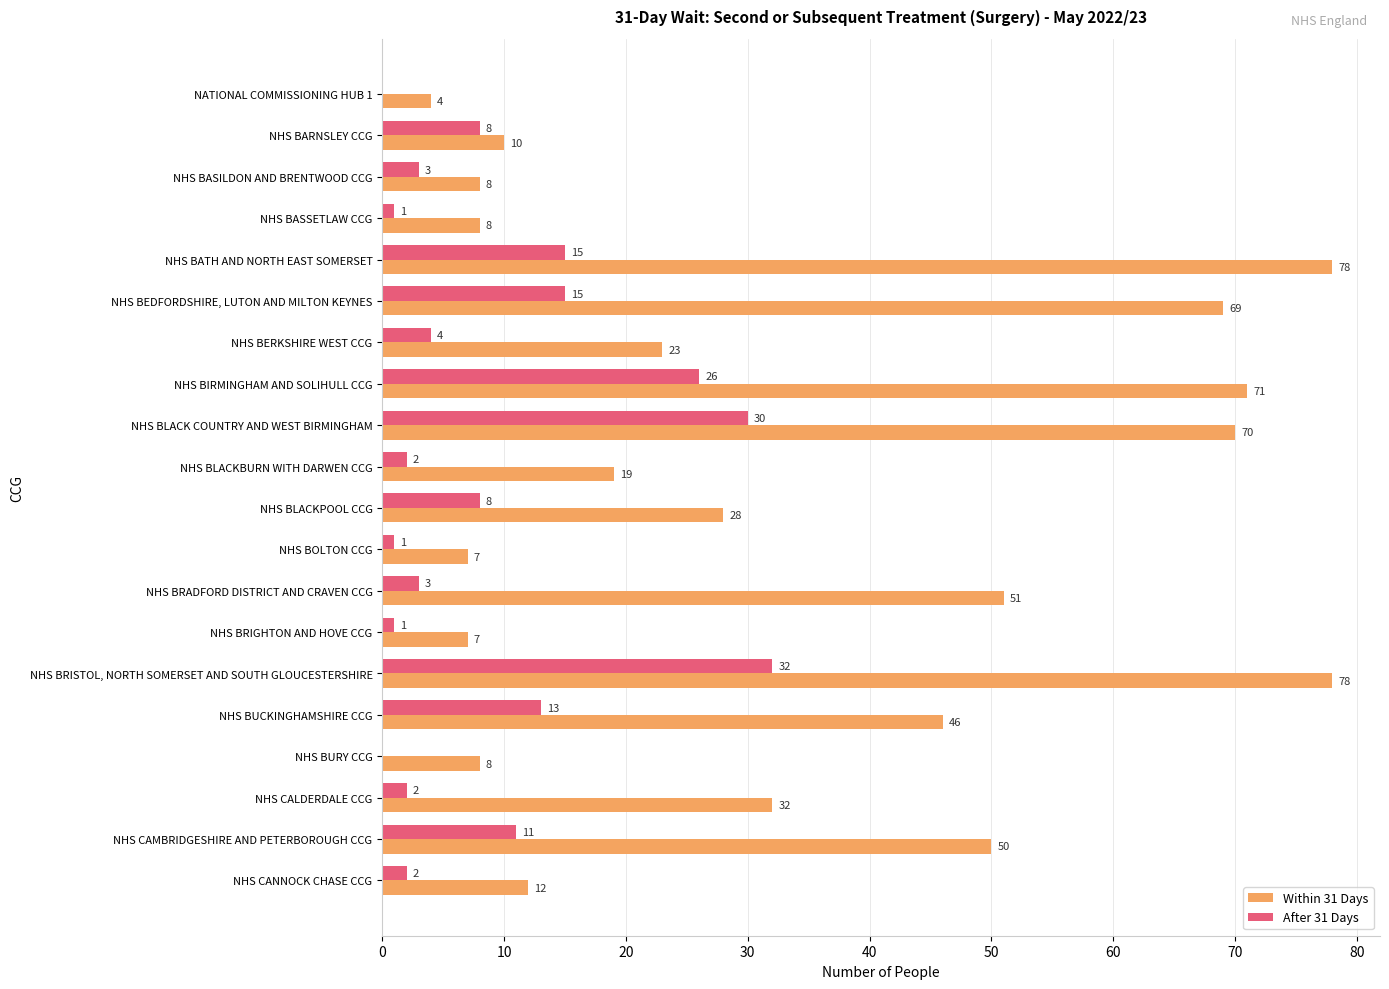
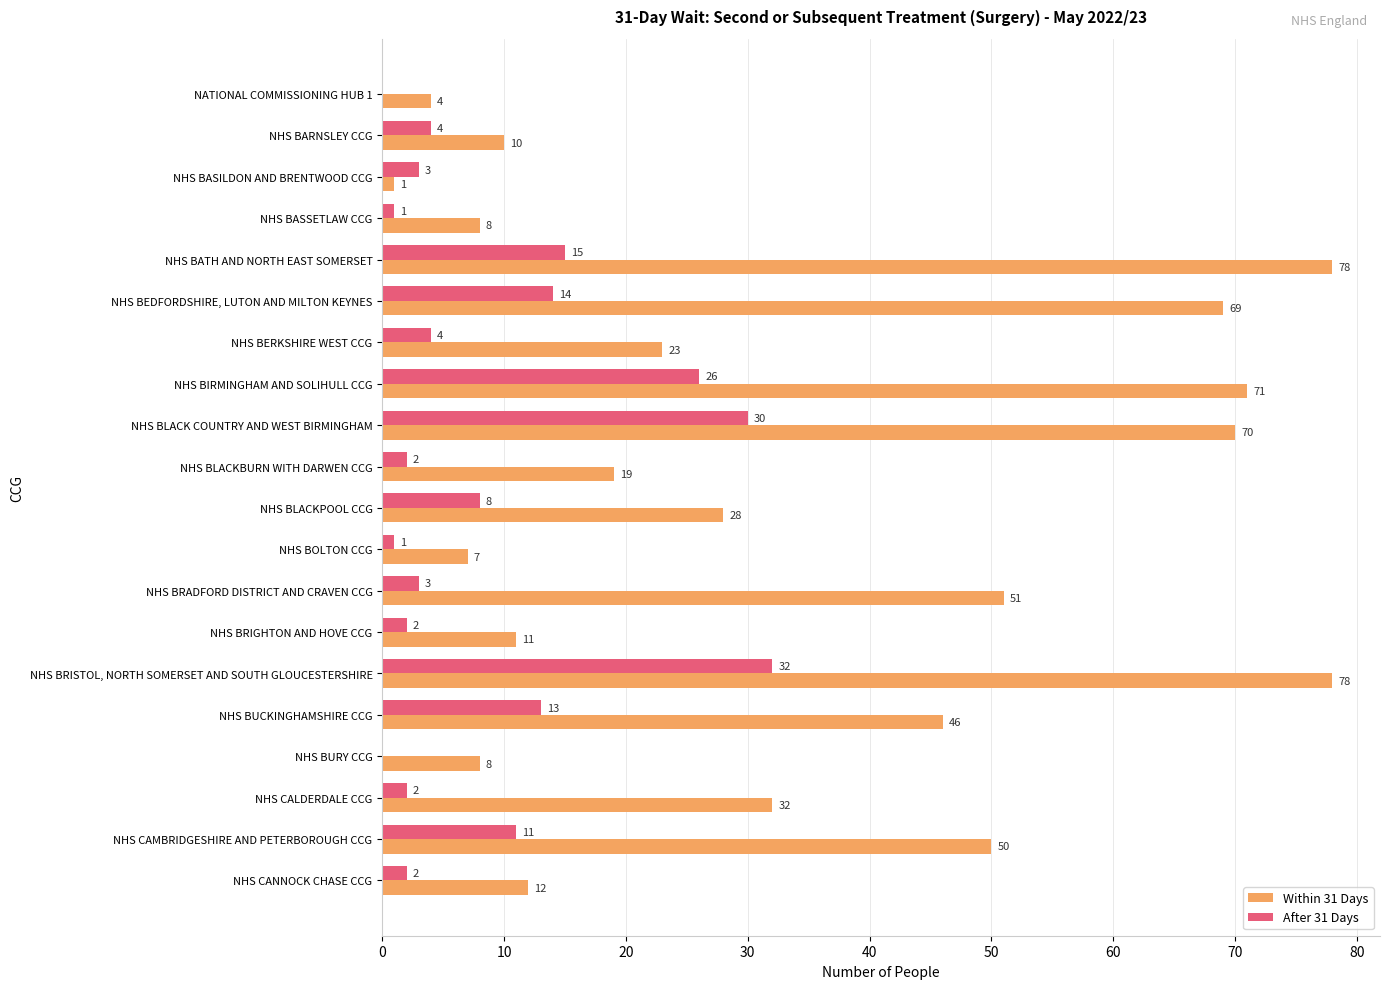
After 31 Days, NHS BARNSLEY CCG: 8 -> 4
Within 31 Days, NHS BASILDON AND BRENTWOOD CCG: 8 -> 1
After 31 Days, NHS BEDFORDSHIRE, LUTON AND MILTON KEYNES: 15 -> 14
After 31 Days, NHS BRIGHTON AND HOVE CCG: 1 -> 2
Within 31 Days, NHS BRIGHTON AND HOVE CCG: 7 -> 11
